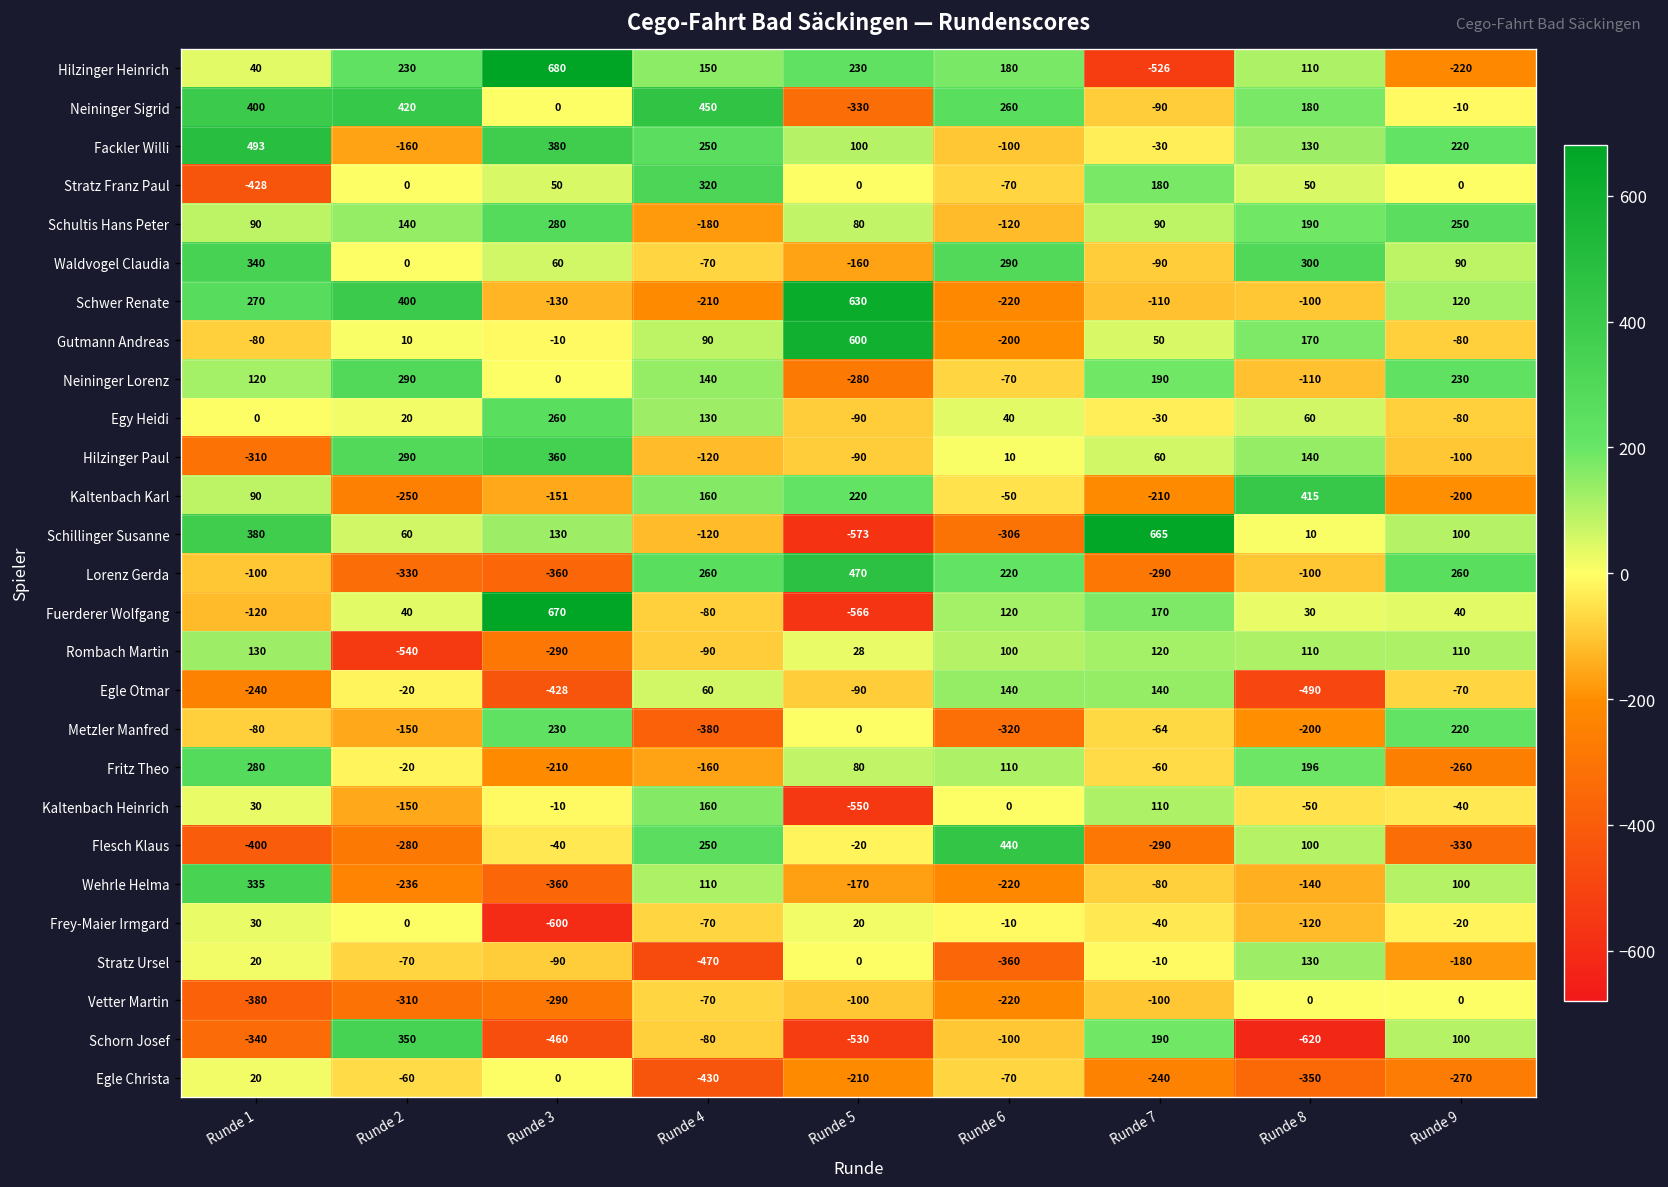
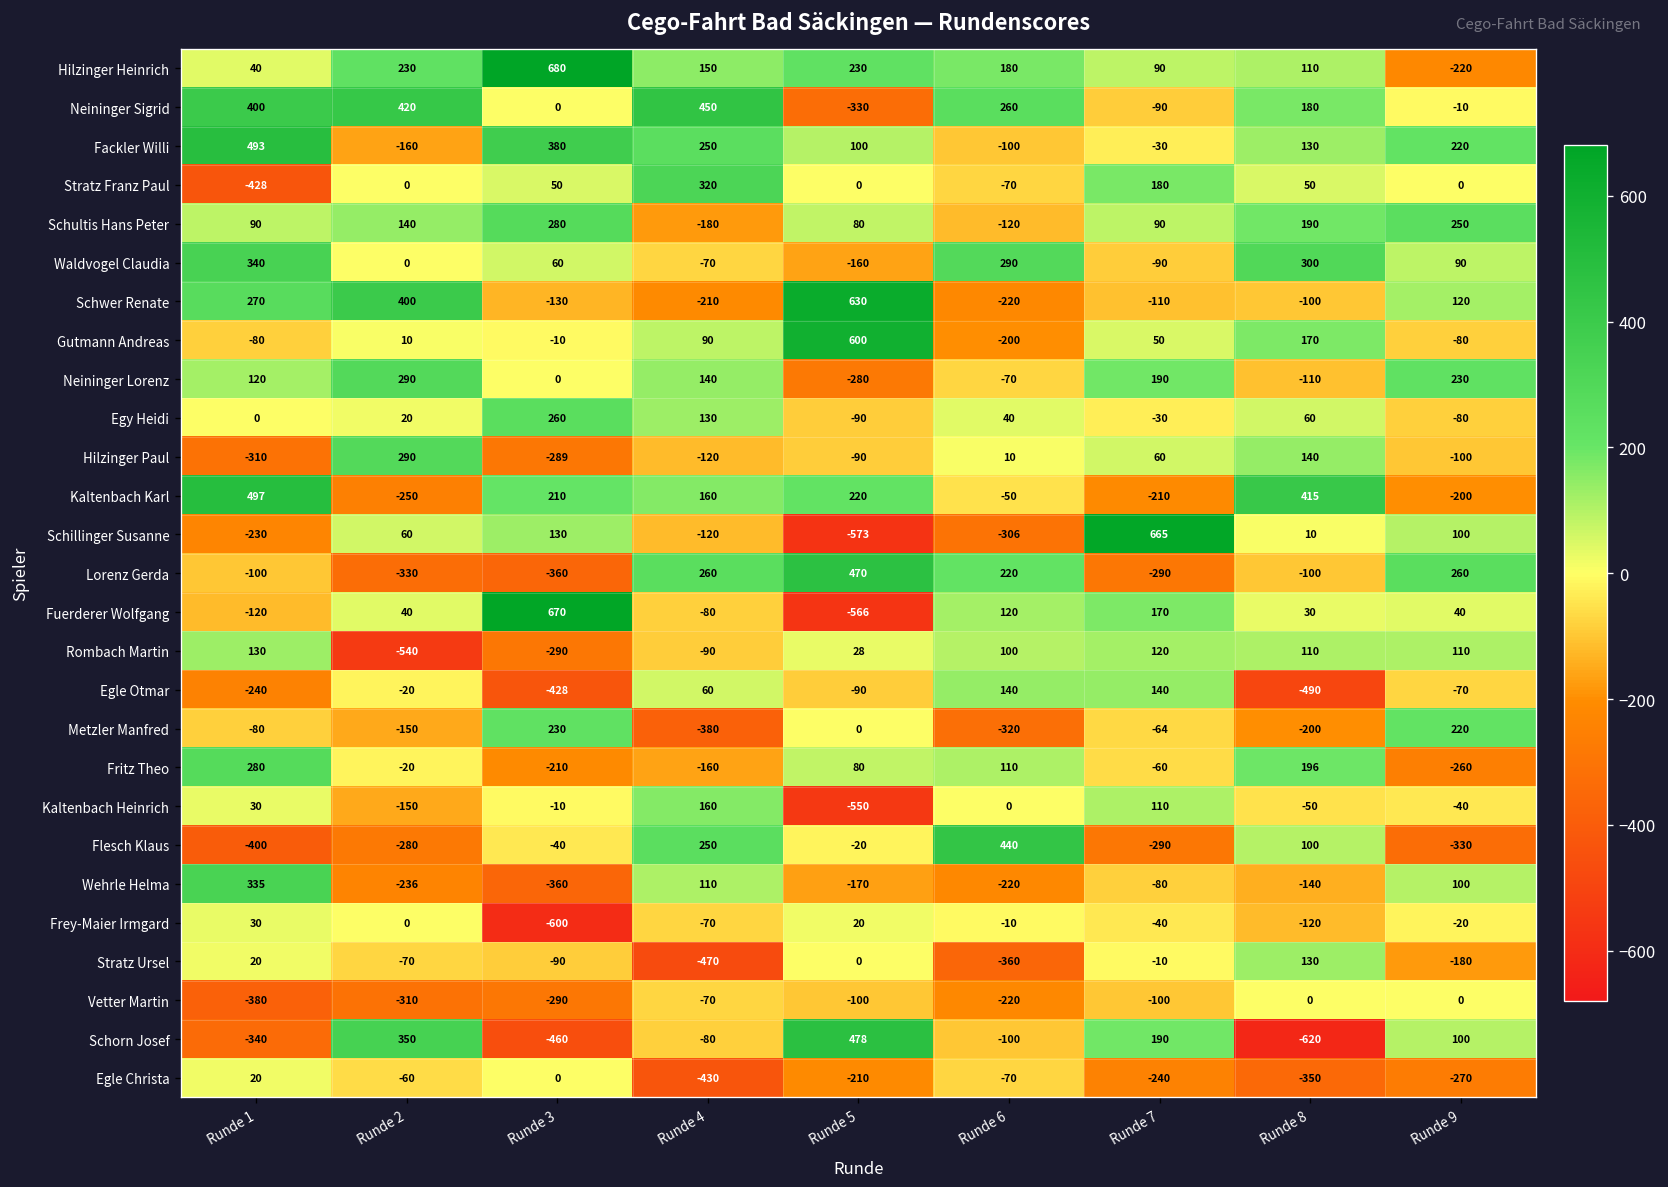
Hilzinger Heinrich, Runde 7: -526 -> 90
Hilzinger Paul, Runde 3: 360 -> -289
Kaltenbach Karl, Runde 1: 90 -> 497
Kaltenbach Karl, Runde 3: -151 -> 210
Schillinger Susanne, Runde 1: 380 -> -230
Schorn Josef, Runde 5: -530 -> 478
